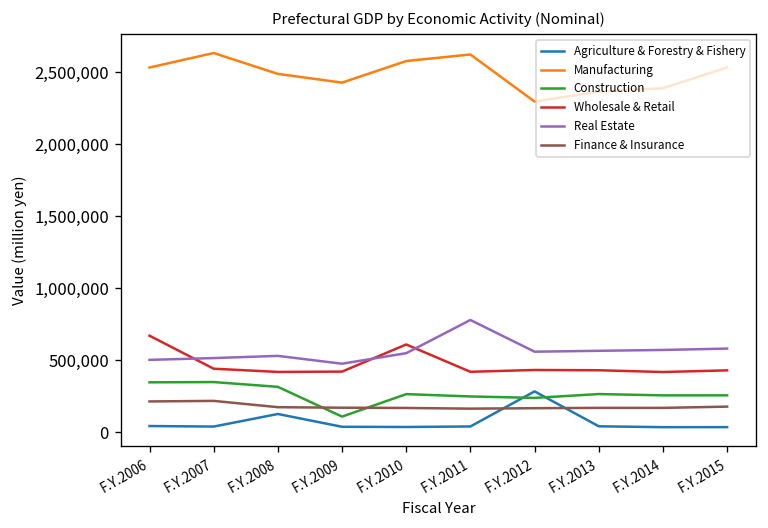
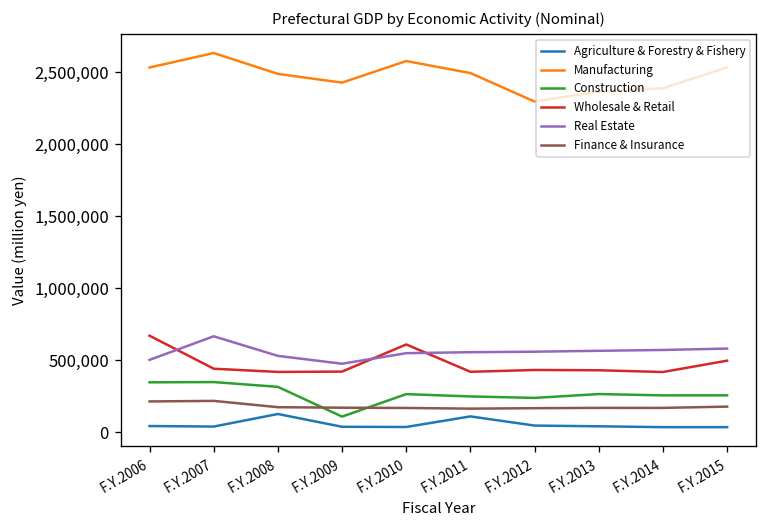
Real Estate, F.Y.2007: 510,000 -> 660,000
Agriculture & Forestry & Fishery, F.Y.2011: 40,000 -> 110,000
Manufacturing, F.Y.2011: 2,620,000 -> 2,490,000
Real Estate, F.Y.2011: 780,000 -> 550,000
Agriculture & Forestry & Fishery, F.Y.2012: 280,000 -> 40,000
Wholesale & Retail, F.Y.2015: 430,000 -> 500,000
